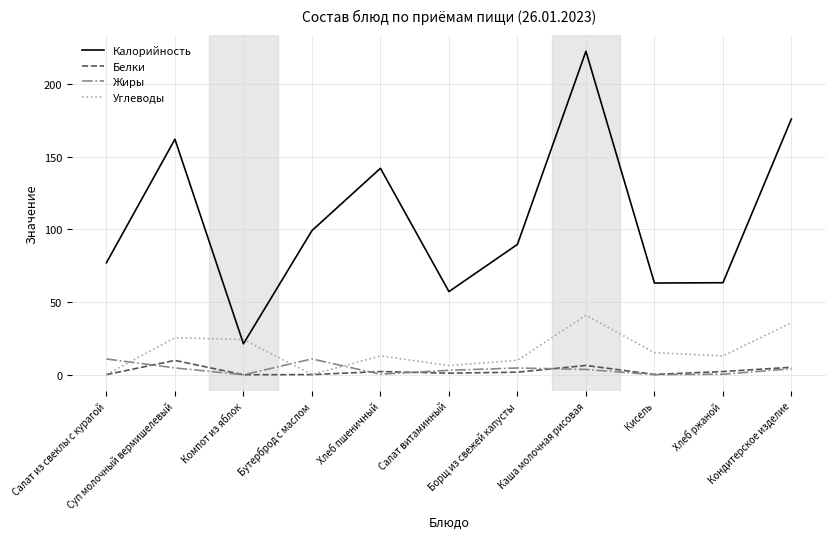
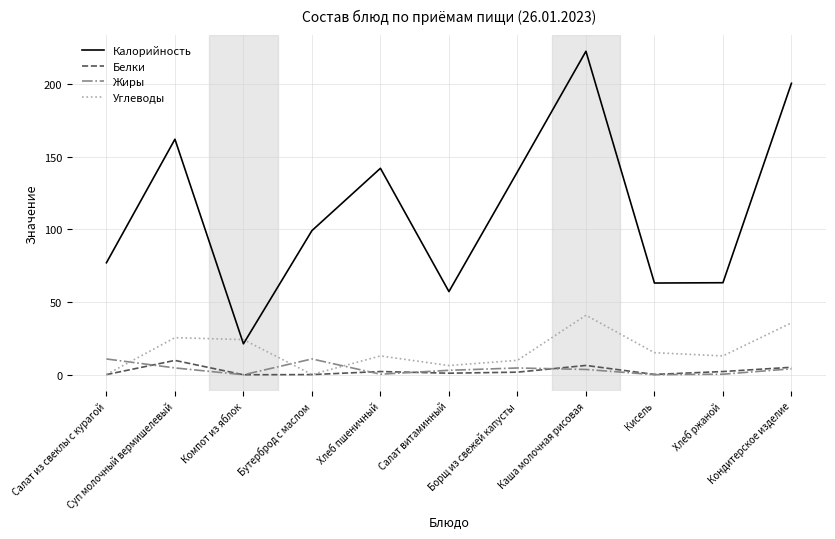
Калорийность, Борщ из свежей капусты: 90 -> 140
Калорийность, Кондитерское изделие: 176 -> 200
